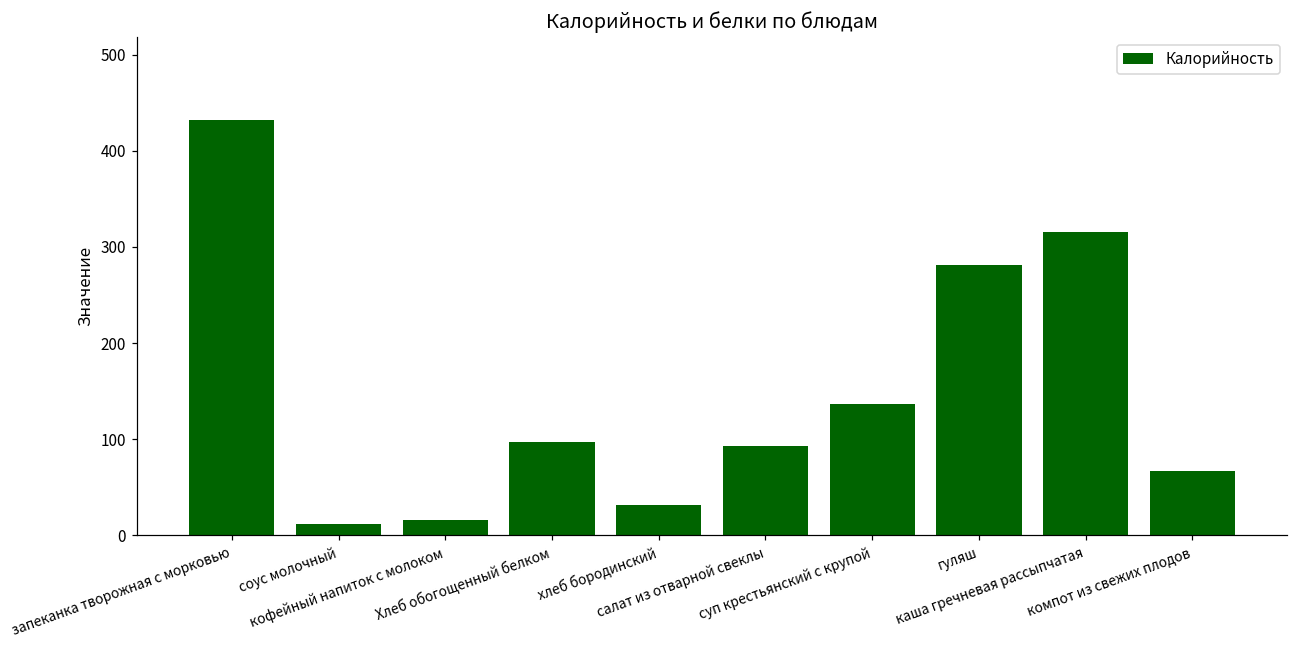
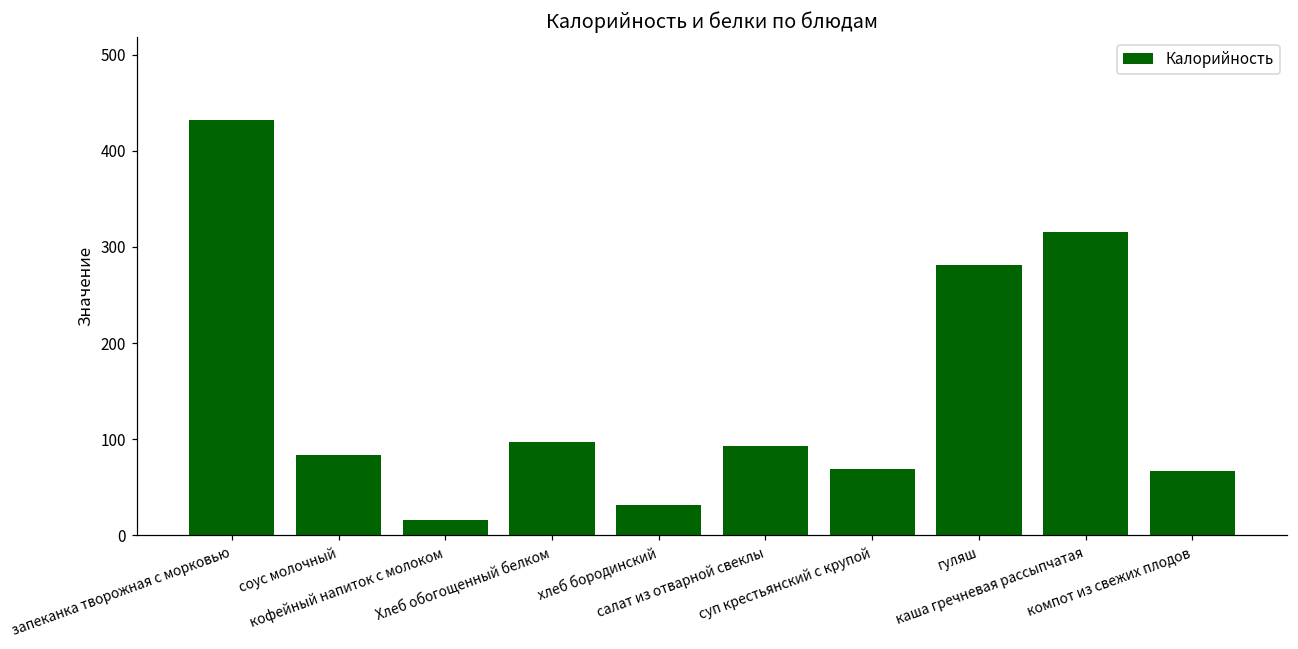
соус молочный: 10 -> 80
суп крестьянский с крупой: 140 -> 70
